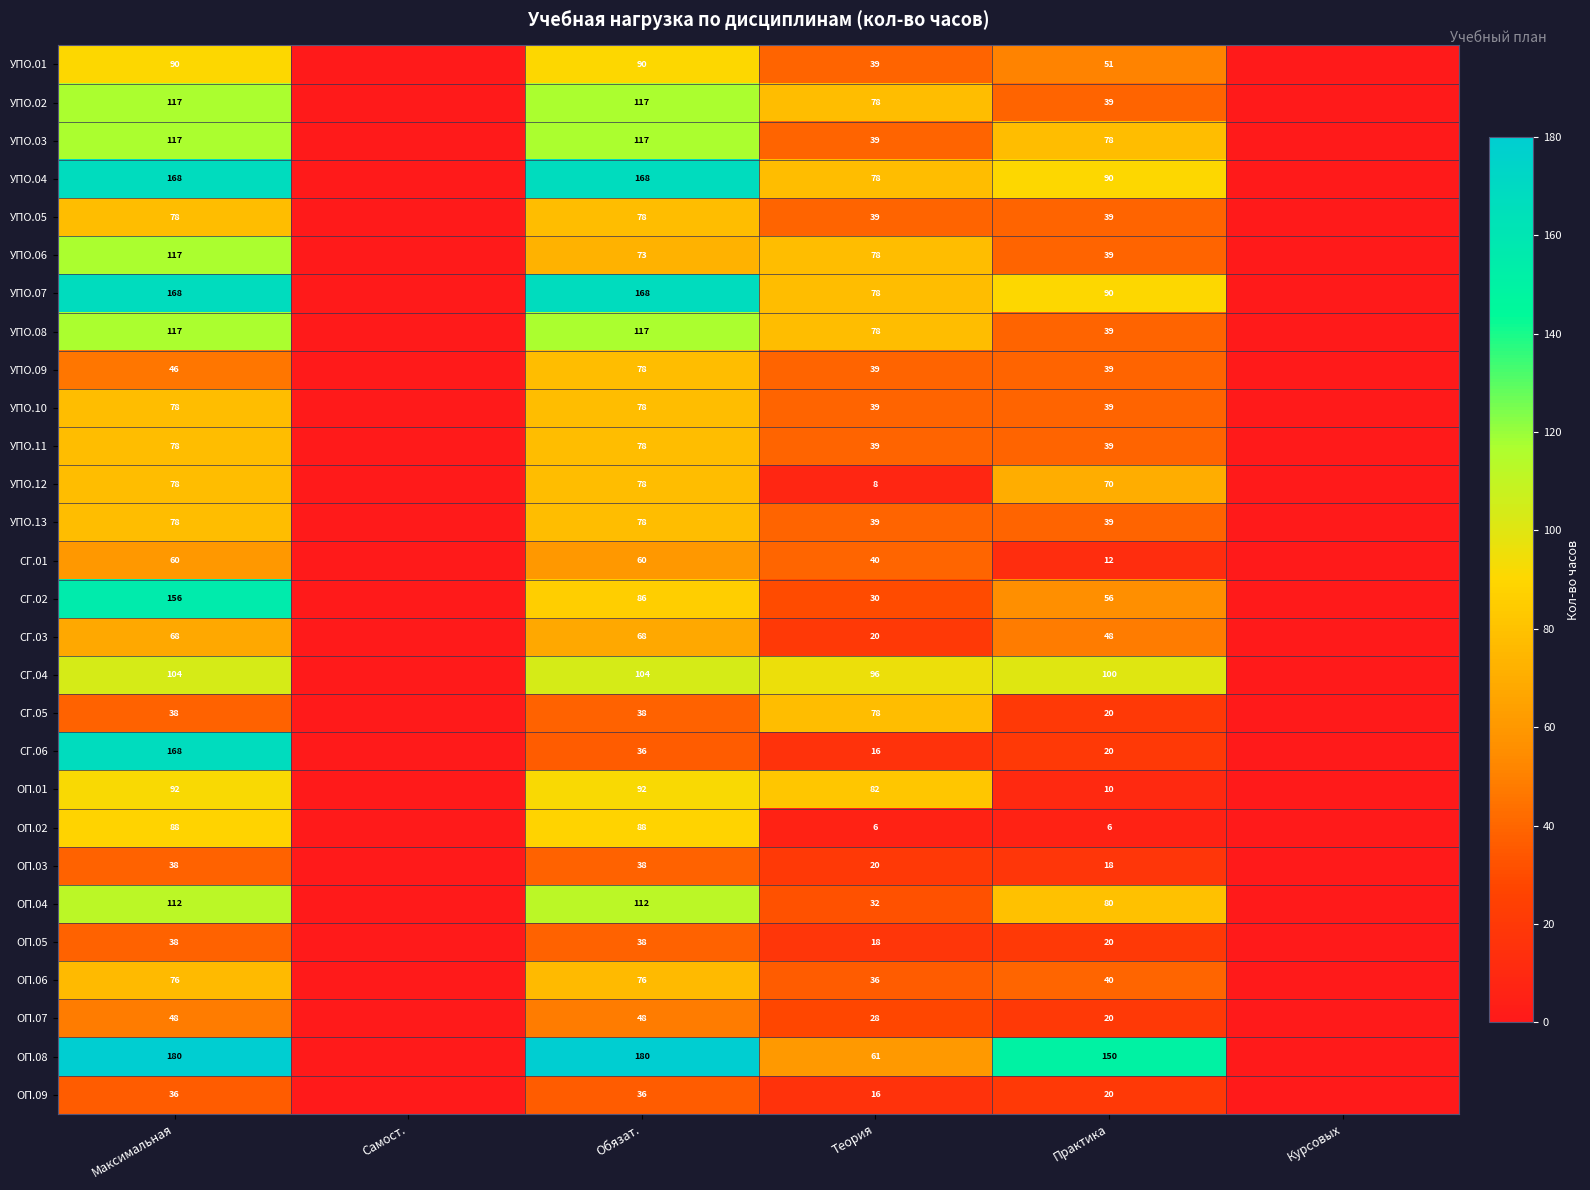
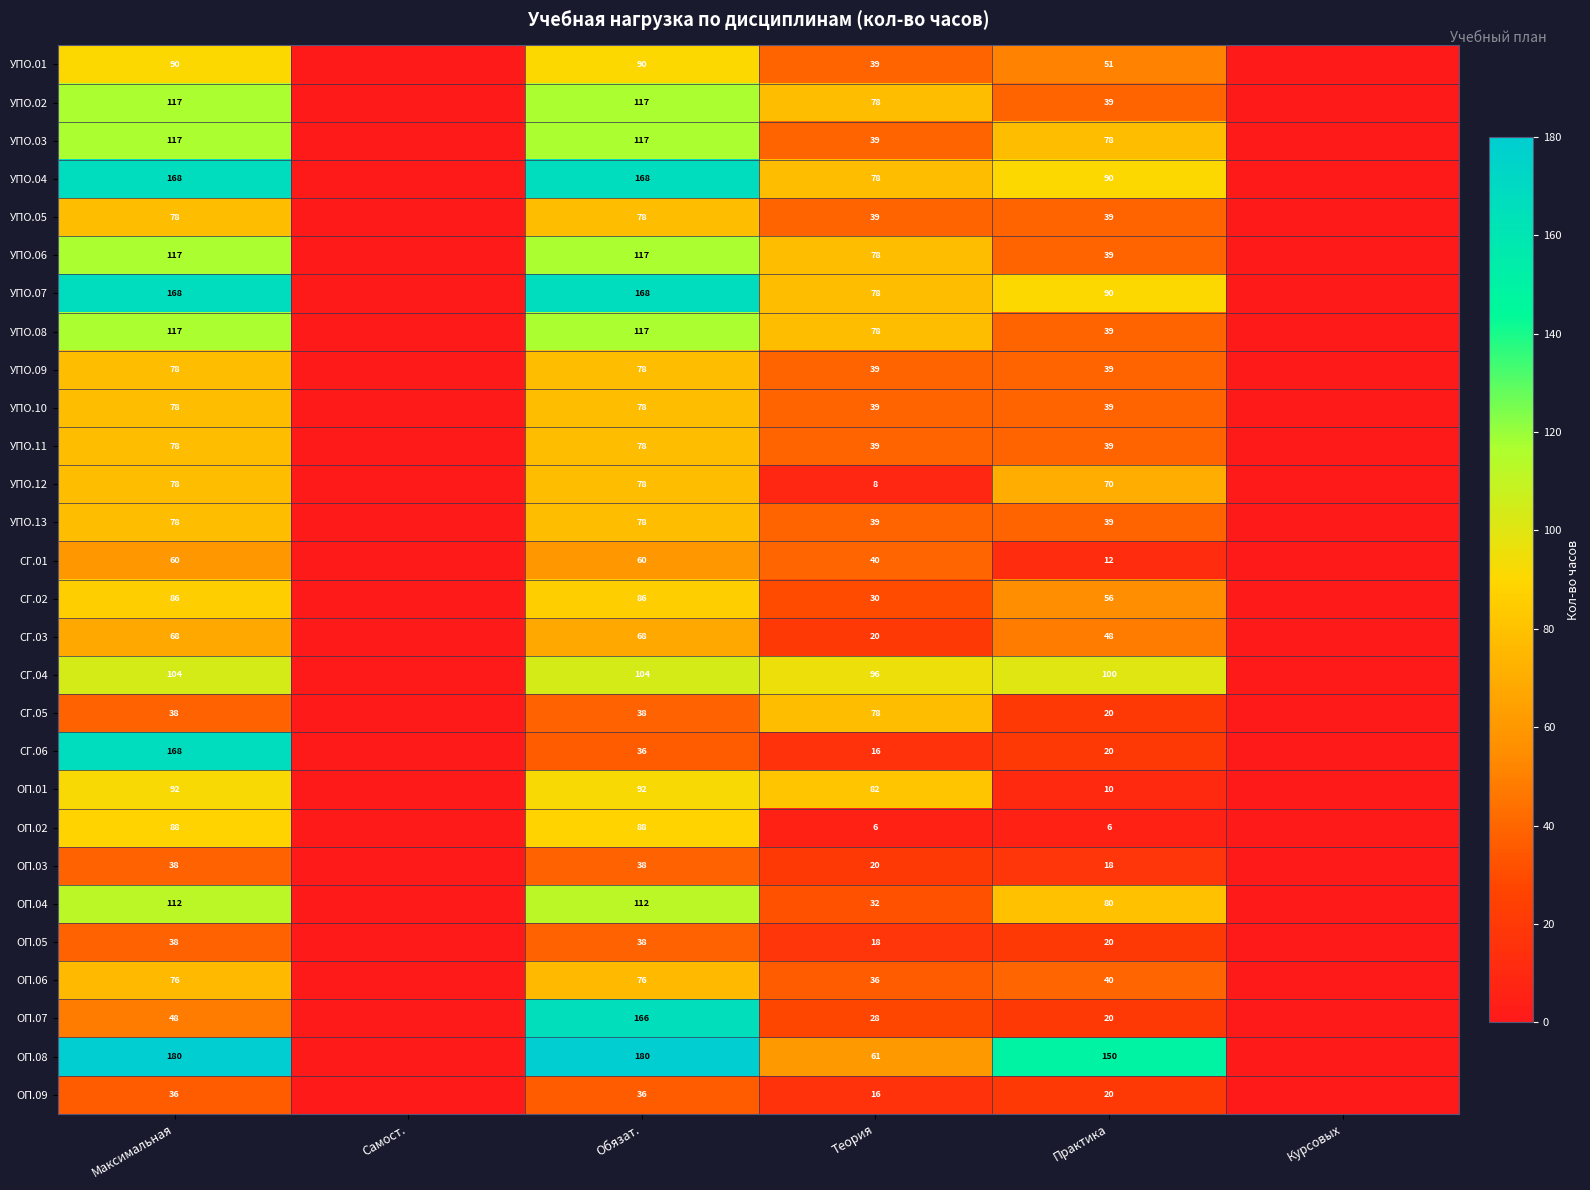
УПО.06, Обязат.: 73 -> 117
УПО.09, Максимальная: 46 -> 78
СГ.02, Максимальная: 156 -> 86
ОП.07, Обязат.: 48 -> 166
